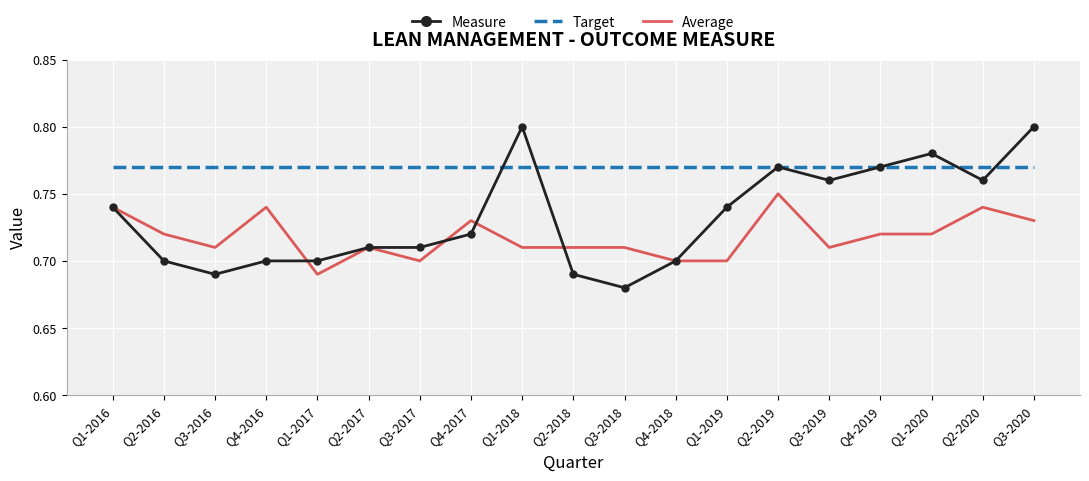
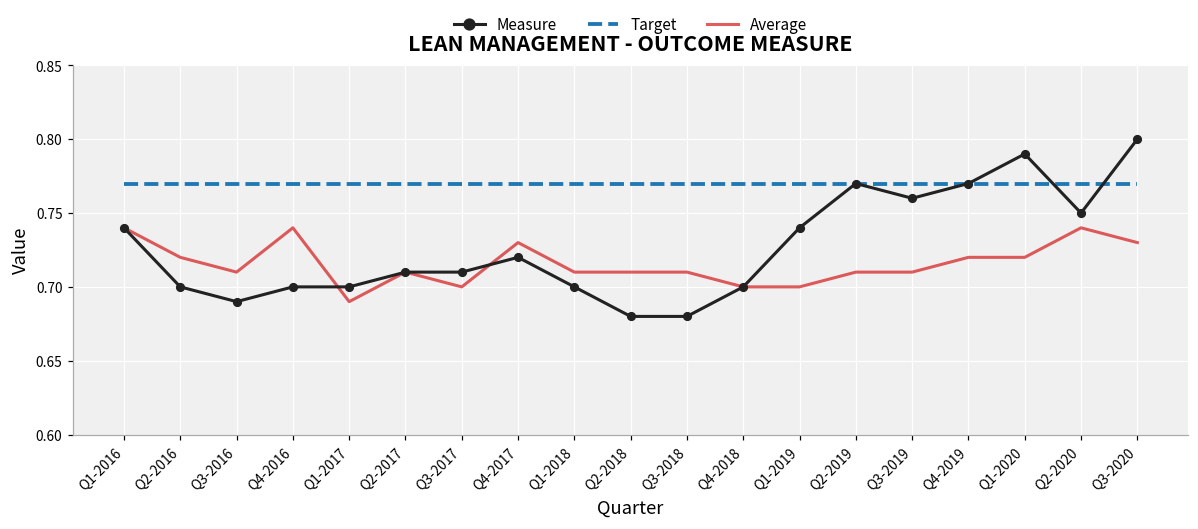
Measure, Q1-2018: 0.8 -> 0.7
Measure, Q2-2018: 0.69 -> 0.68
Average, Q2-2019: 0.75 -> 0.71
Measure, Q1-2020: 0.78 -> 0.79
Measure, Q2-2020: 0.76 -> 0.75
